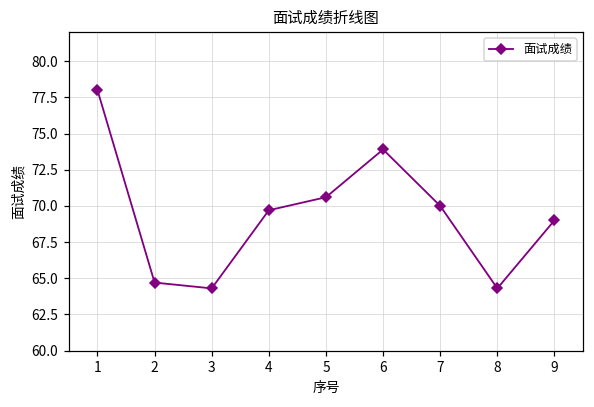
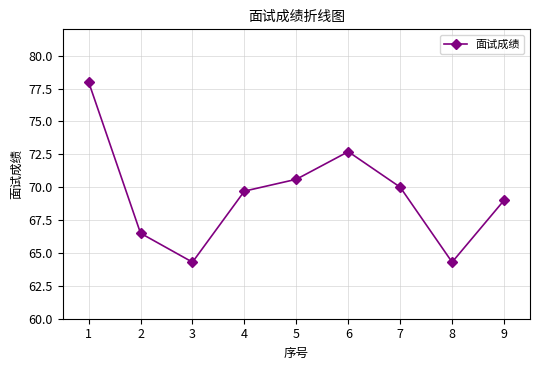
2: 64.7 -> 66.5
6: 73.9 -> 72.7
